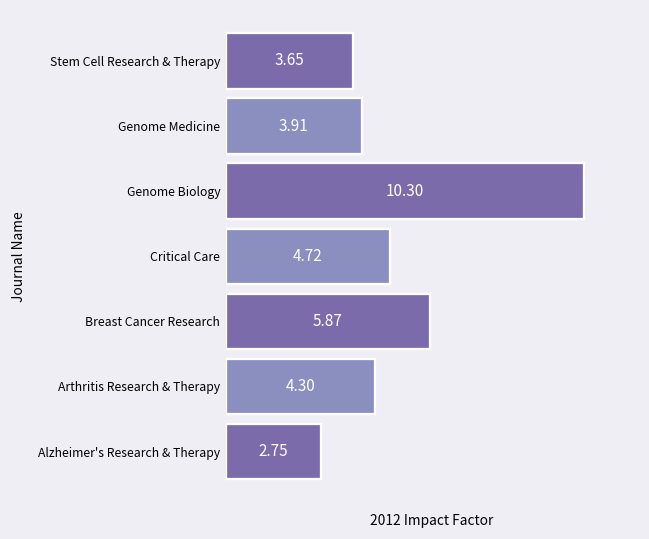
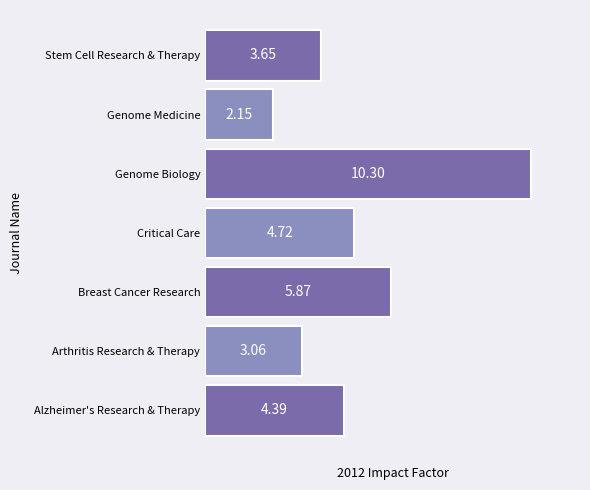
Genome Medicine: 3.91 -> 2.15
Arthritis Research & Therapy: 4.30 -> 3.06
Alzheimer's Research & Therapy: 2.75 -> 4.39
